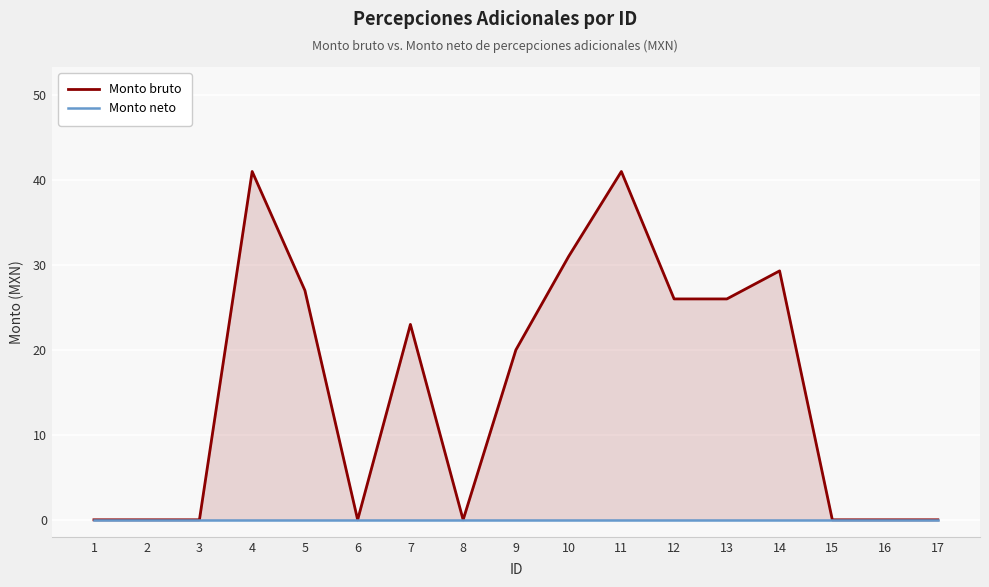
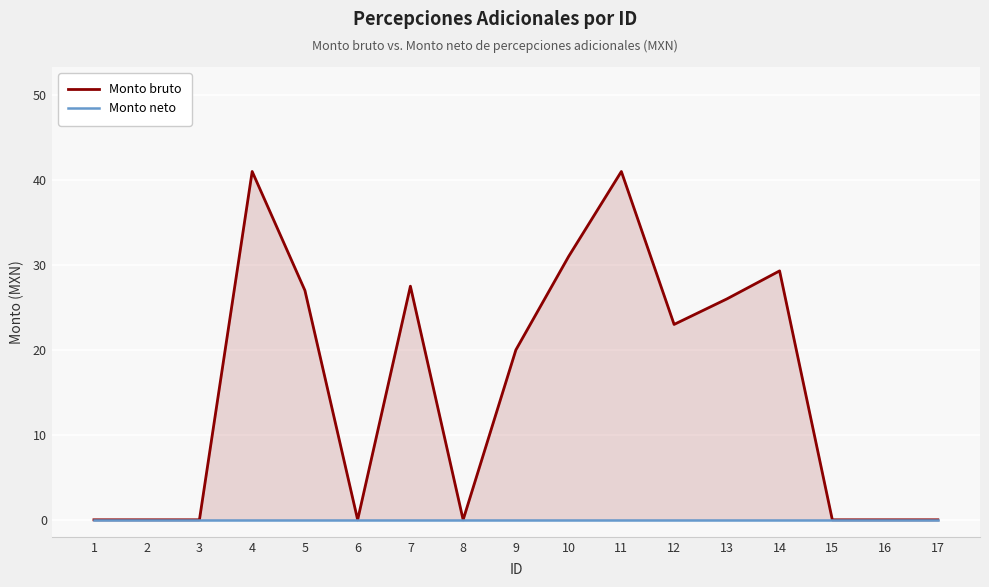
Monto bruto, 7: 23 -> 28
Monto bruto, 12: 26 -> 23
